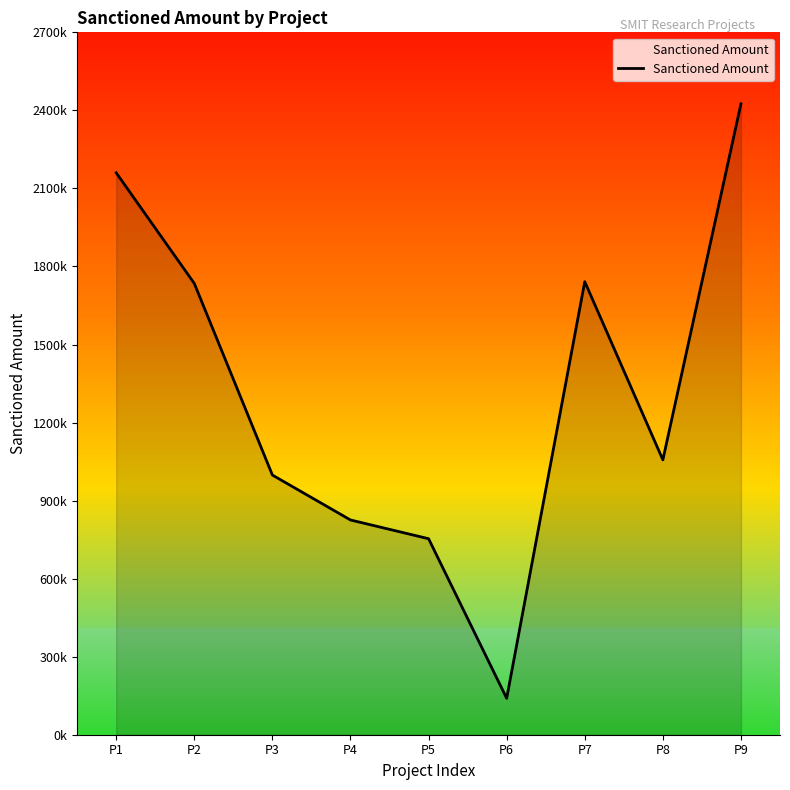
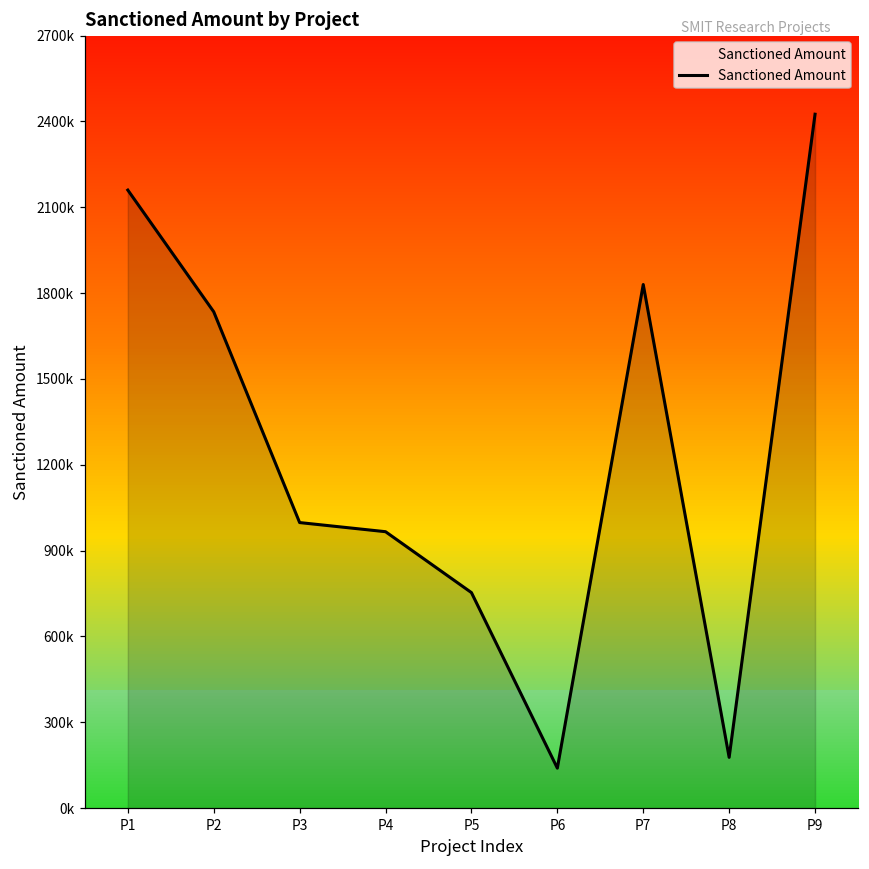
P4: 830000 -> 970000
P7: 1740000 -> 1830000
P8: 1060000 -> 180000
